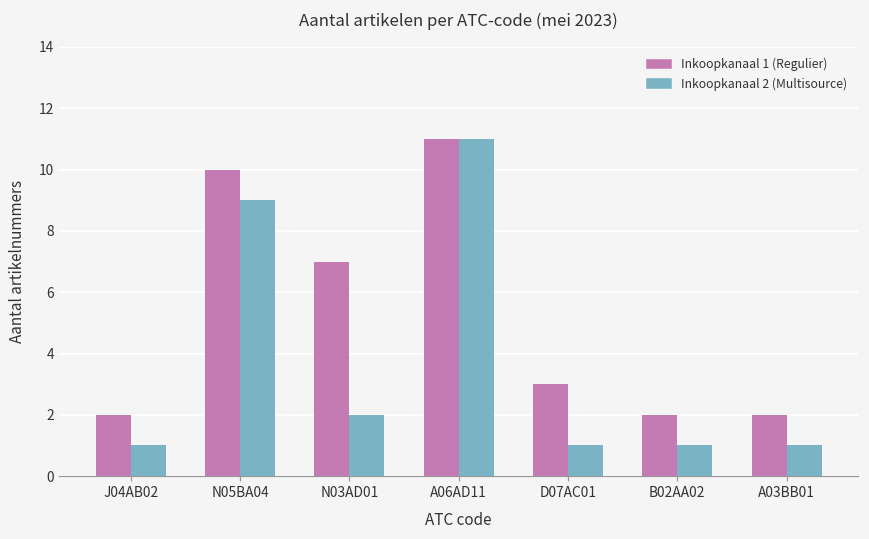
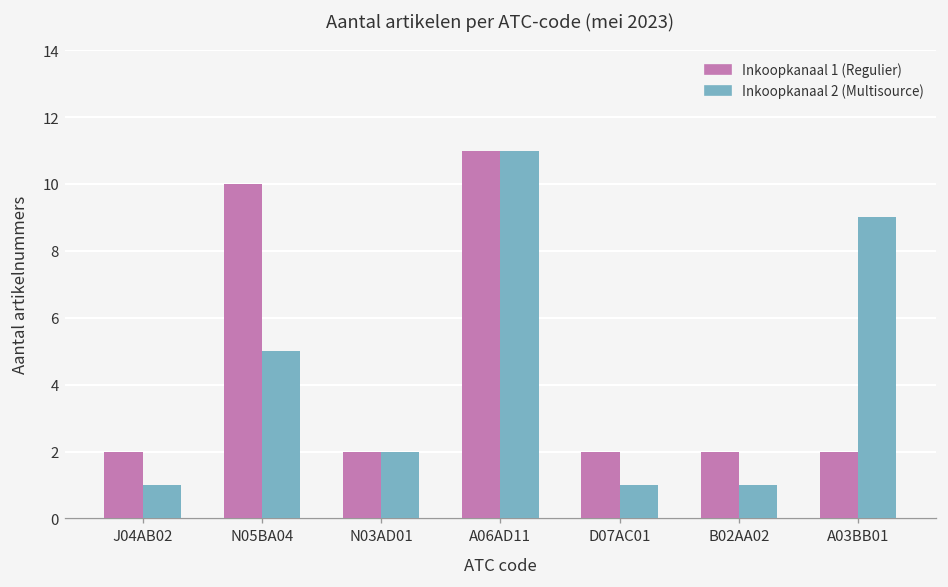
Inkoopkanaal 2 (Multisource), N05BA04: 9 -> 5
Inkoopkanaal 1 (Regulier), N03AD01: 7 -> 2
Inkoopkanaal 1 (Regulier), D07AC01: 3 -> 2
Inkoopkanaal 2 (Multisource), A03BB01: 1 -> 9
